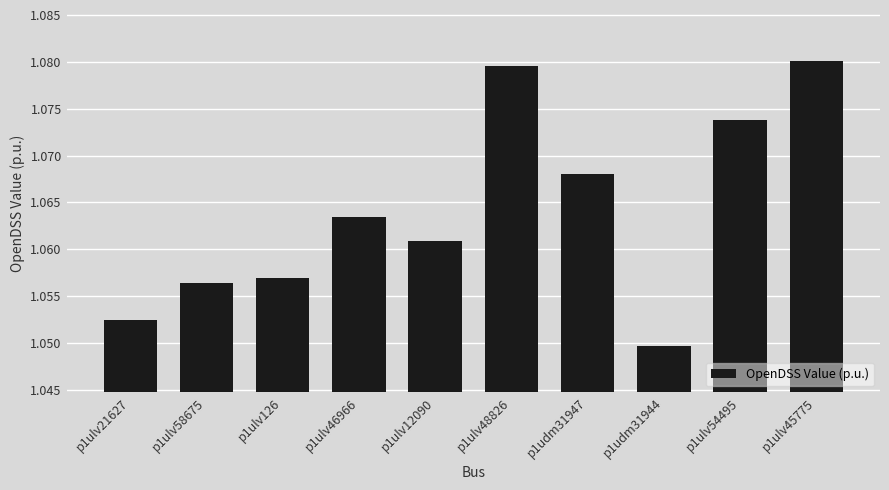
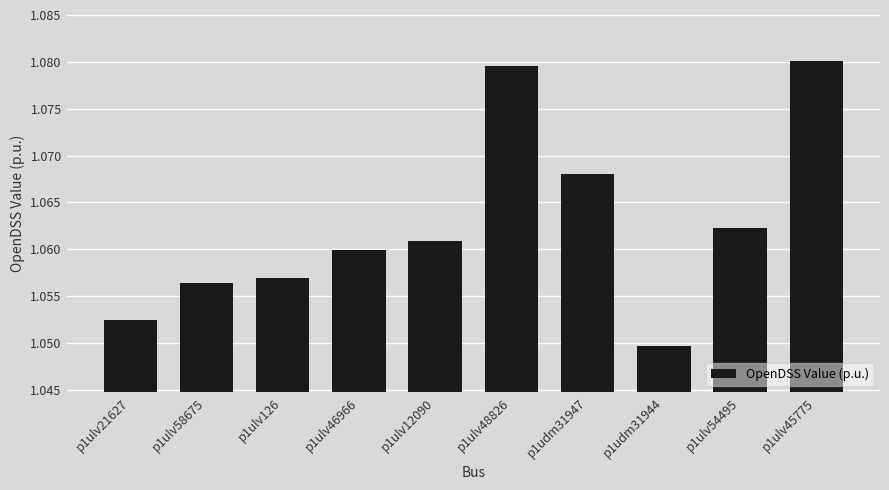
p1ulv46966: 1.063 -> 1.060
p1ulv54495: 1.074 -> 1.062
